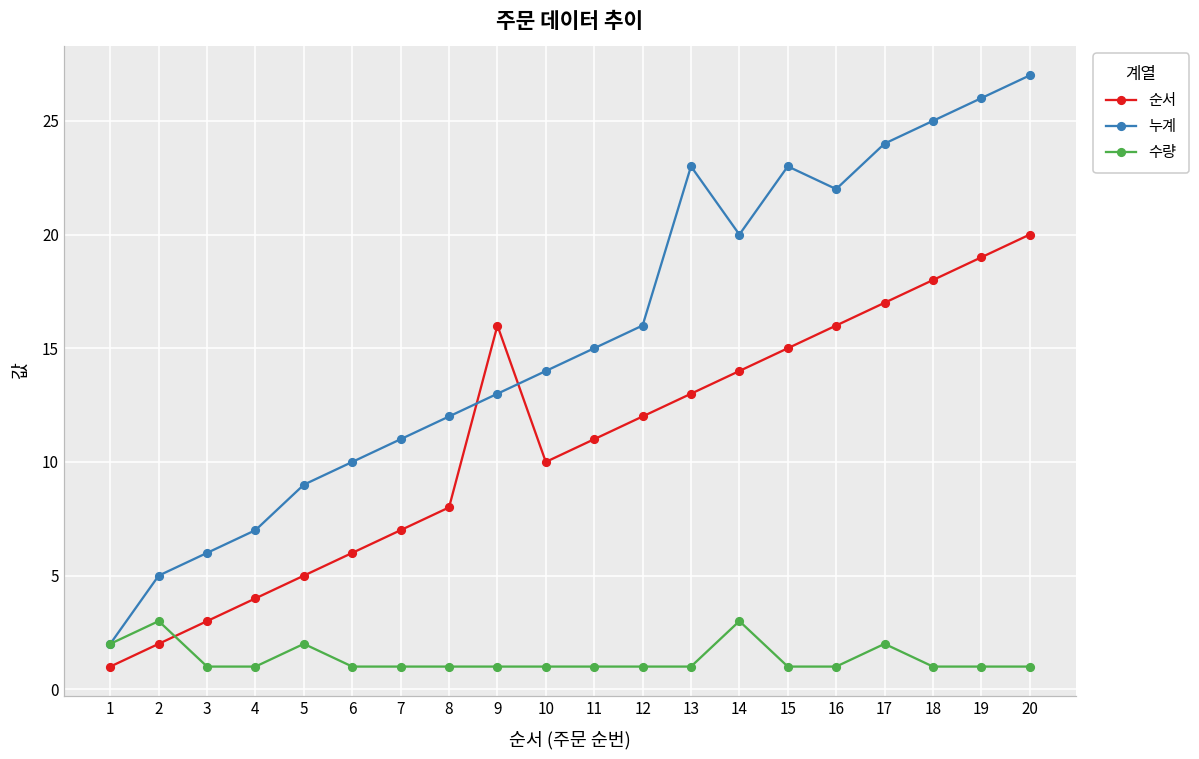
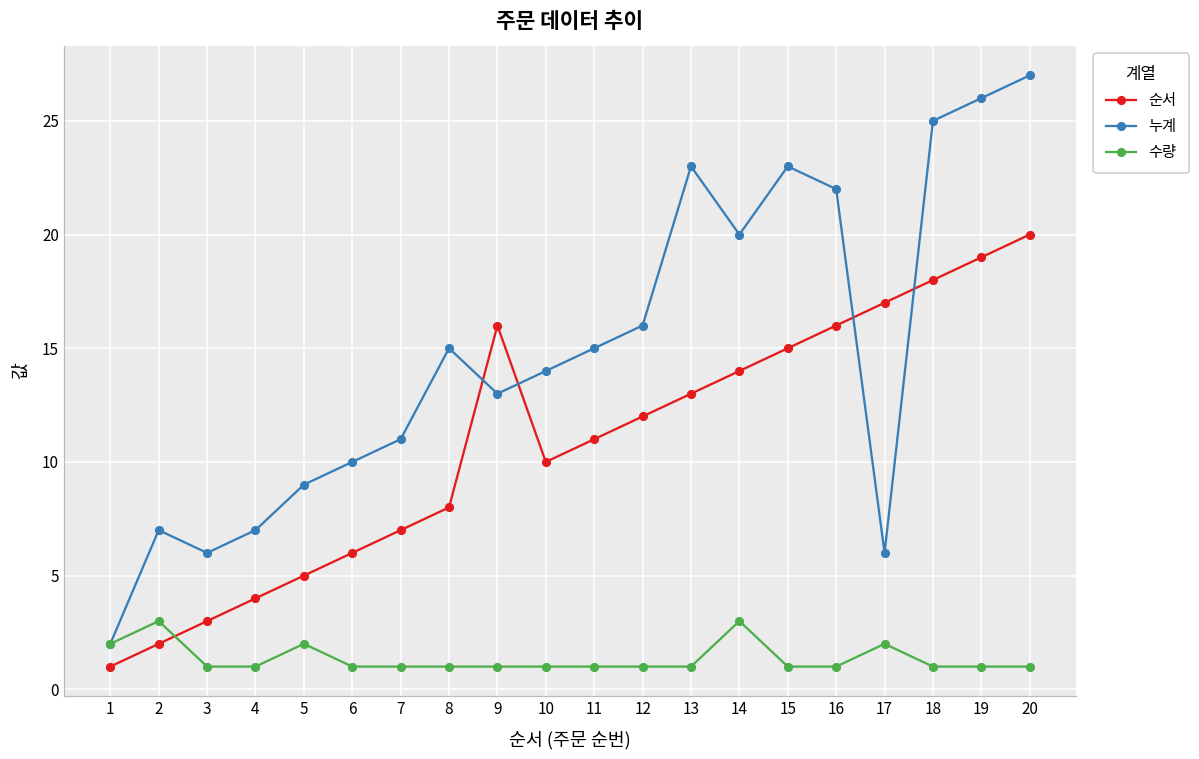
누계, 2: 5 -> 7
누계, 8: 12 -> 15
누계, 17: 24 -> 6
